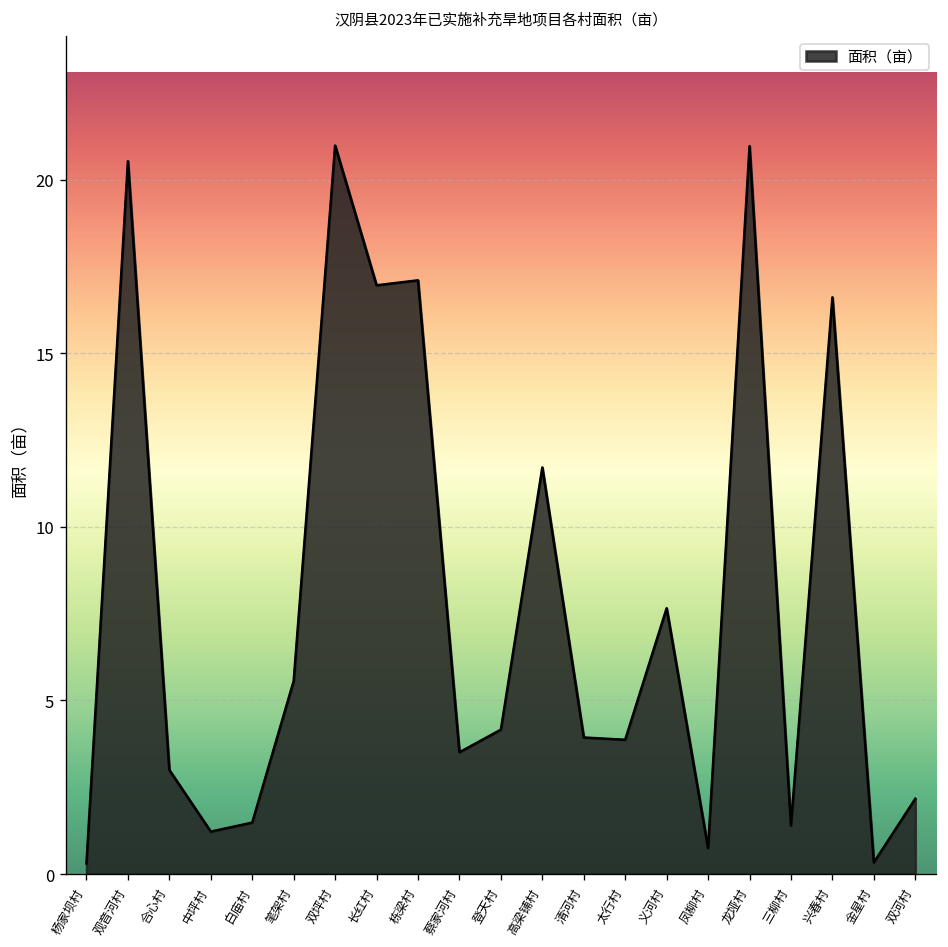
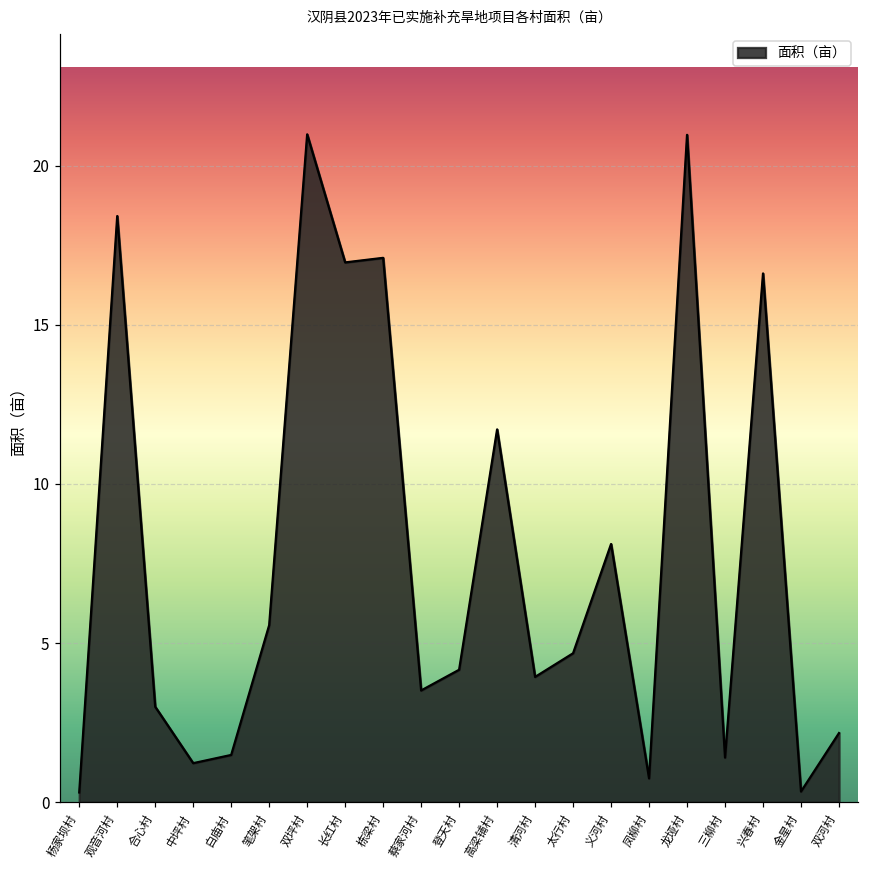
观音河村: 20.5 -> 18.4
太行村: 3.9 -> 4.7
义河村: 7.7 -> 8.1
